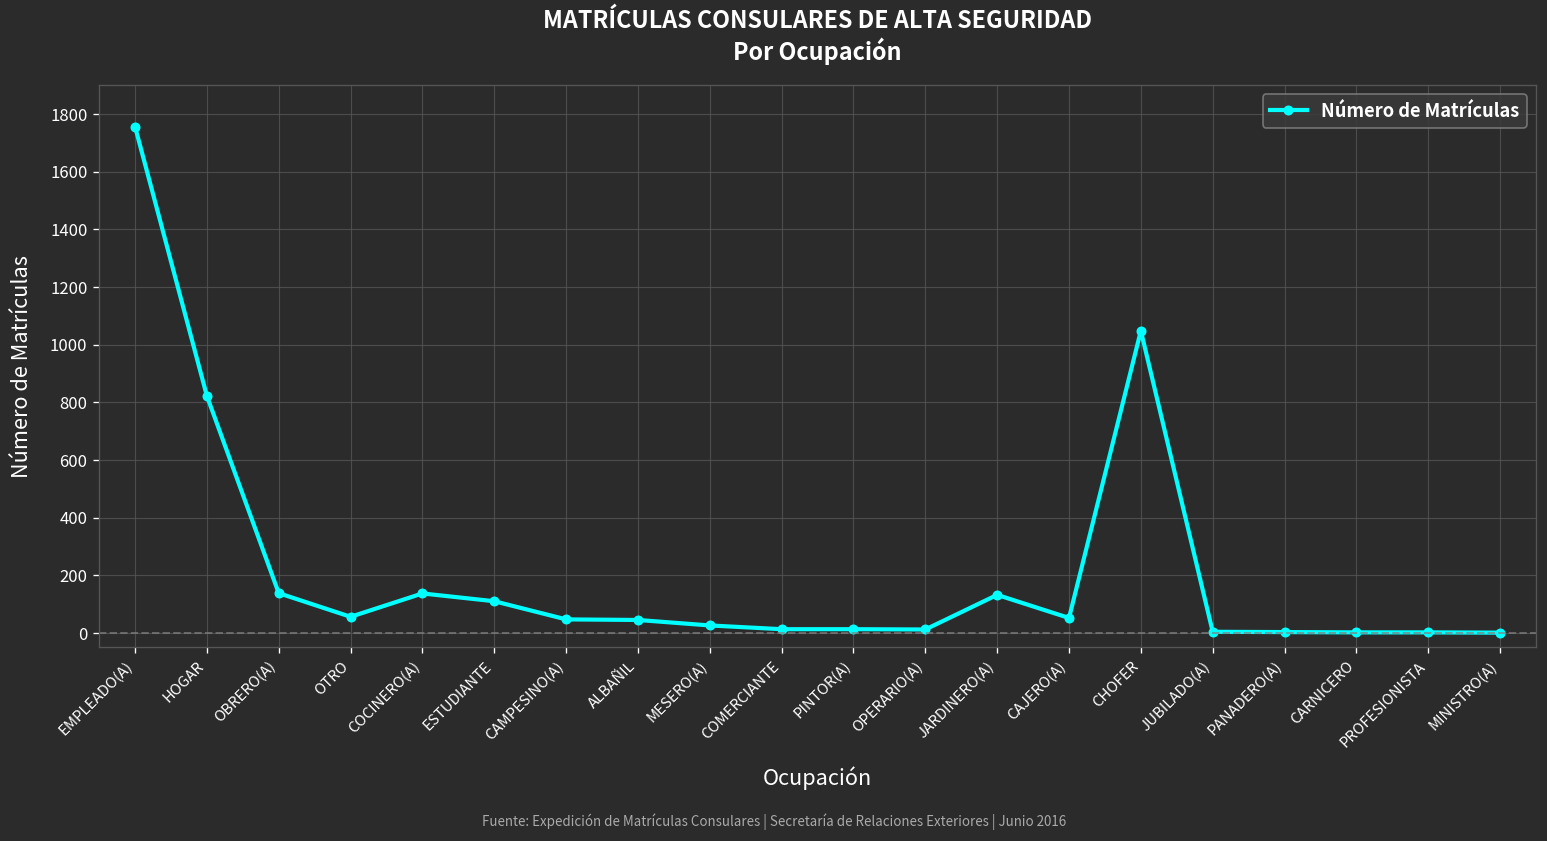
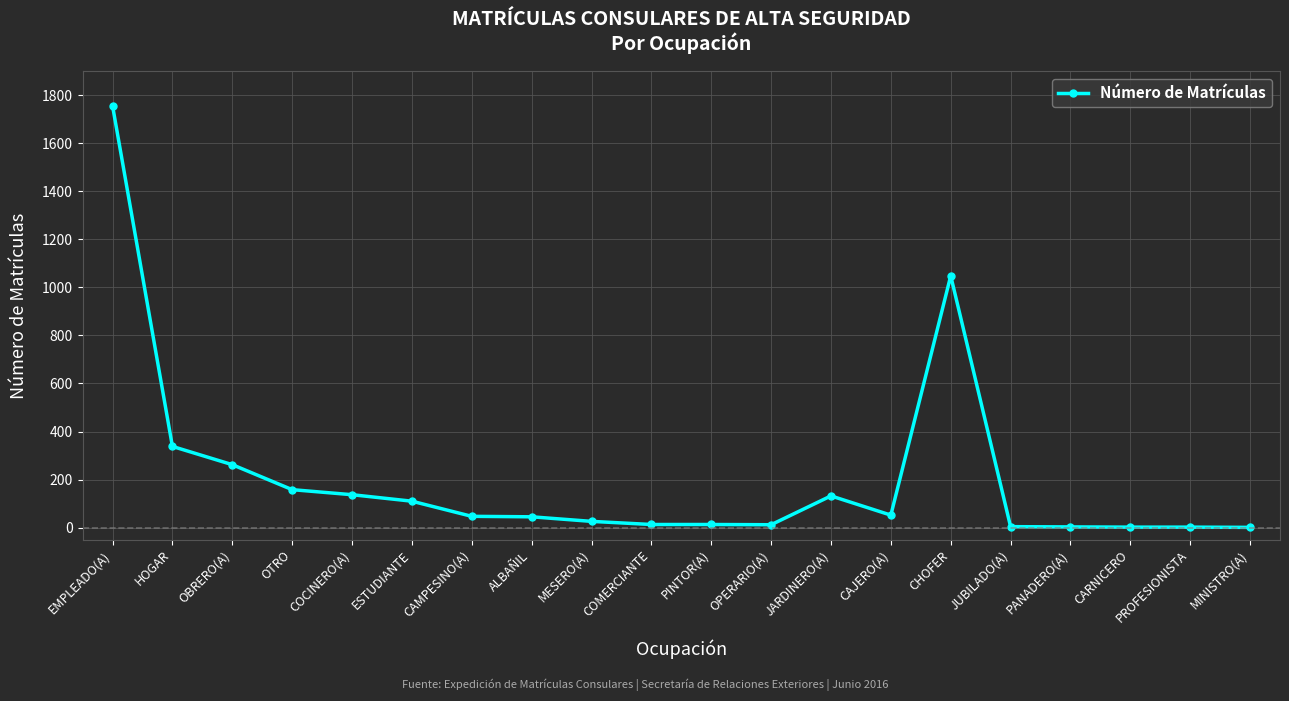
HOGAR: 820 -> 340
OBRERO(A): 140 -> 260
OTRO: 60 -> 160
